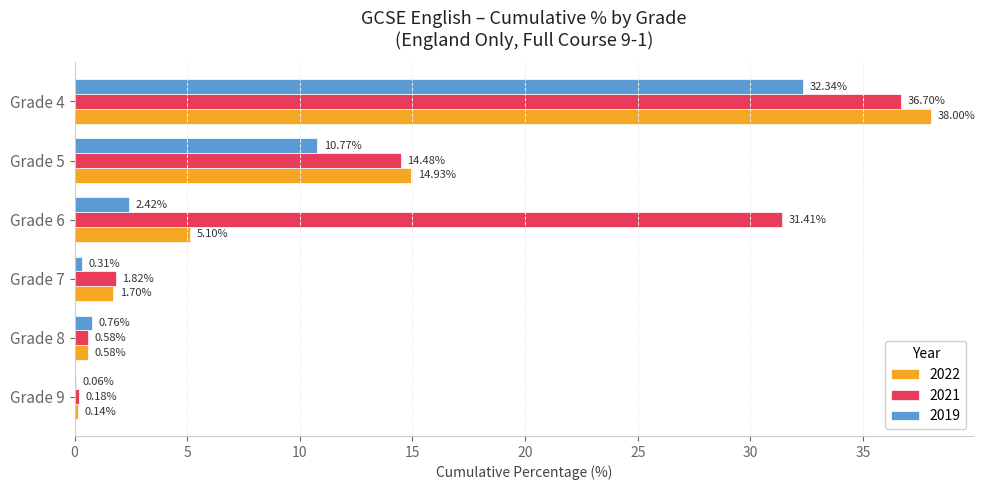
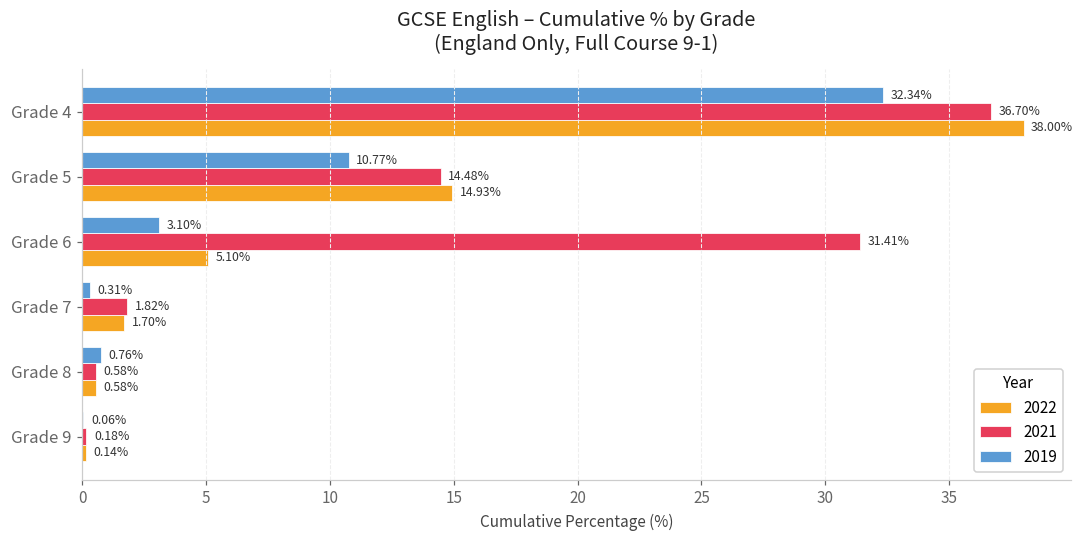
2019, Grade 6: 2.42% -> 3.10%
